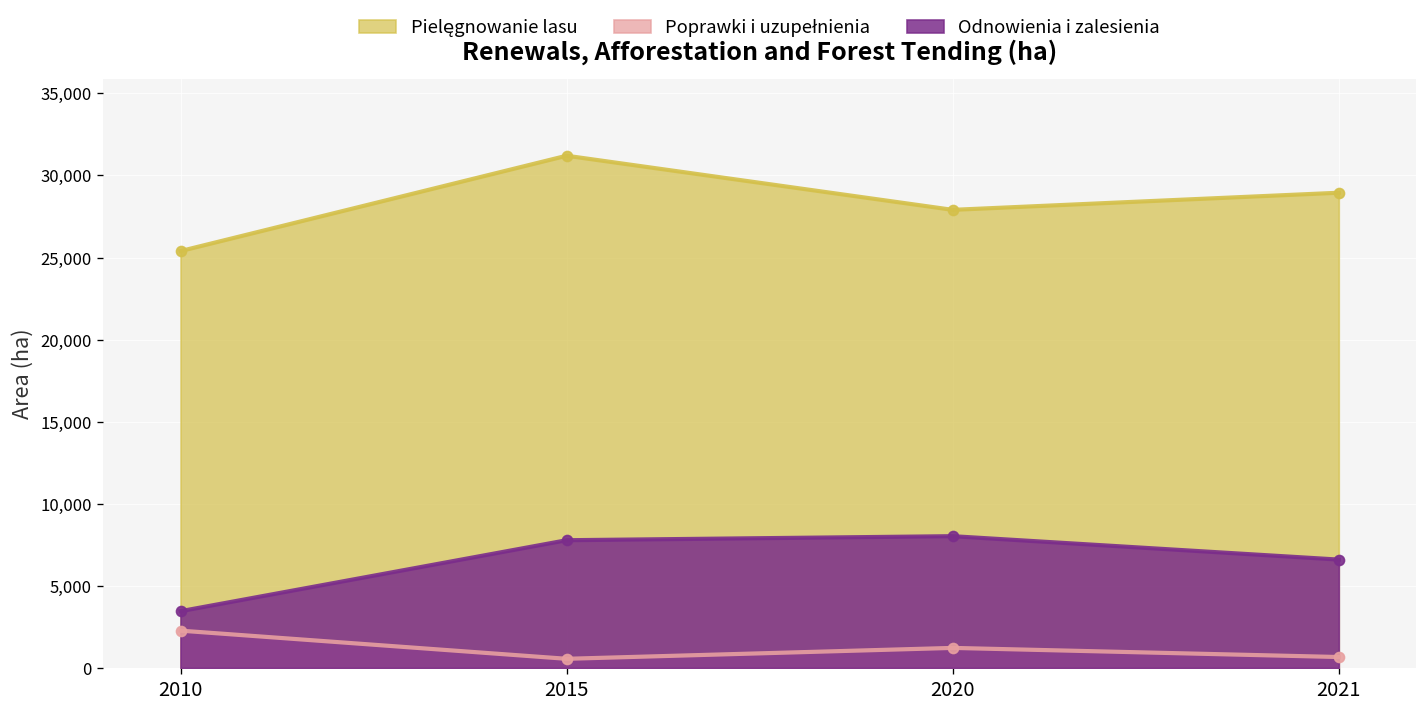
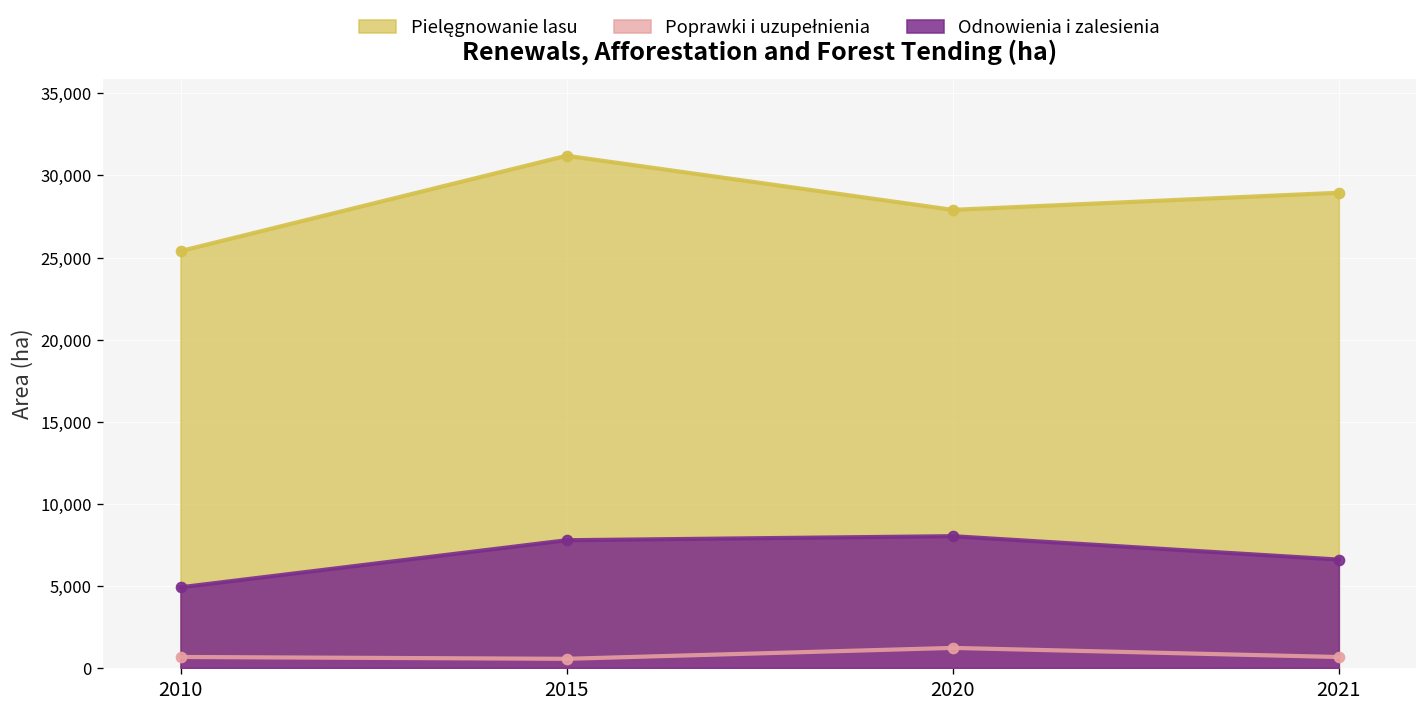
Poprawki i uzupełnienia, 2010: 2,300 -> 700
Odnowienia i zalesienia, 2010: 3,500 -> 4,900
